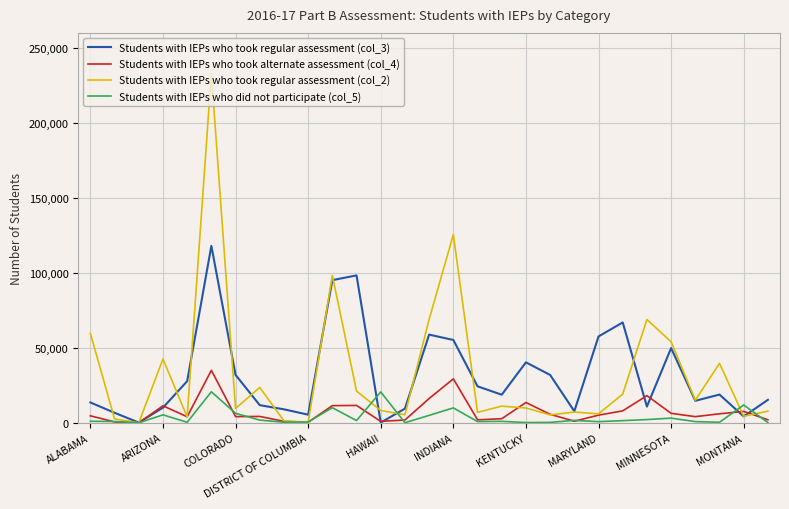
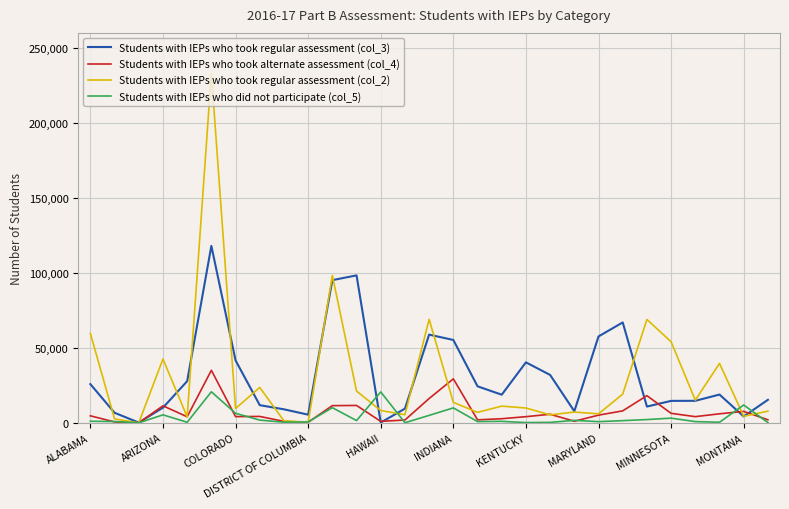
Students with IEPs who took regular assessment (col_3), ALABAMA: 14,000 -> 26,000
Students with IEPs who took regular assessment (col_3), COLORADO: 32,000 -> 42,000
Students with IEPs who took regular assessment (col_2), INDIANA: 126,000 -> 14,000
Students with IEPs who took alternate assessment (col_4), KENTUCKY: 14,000 -> 4,000
Students with IEPs who took regular assessment (col_3), MINNESOTA: 50,000 -> 15,000
